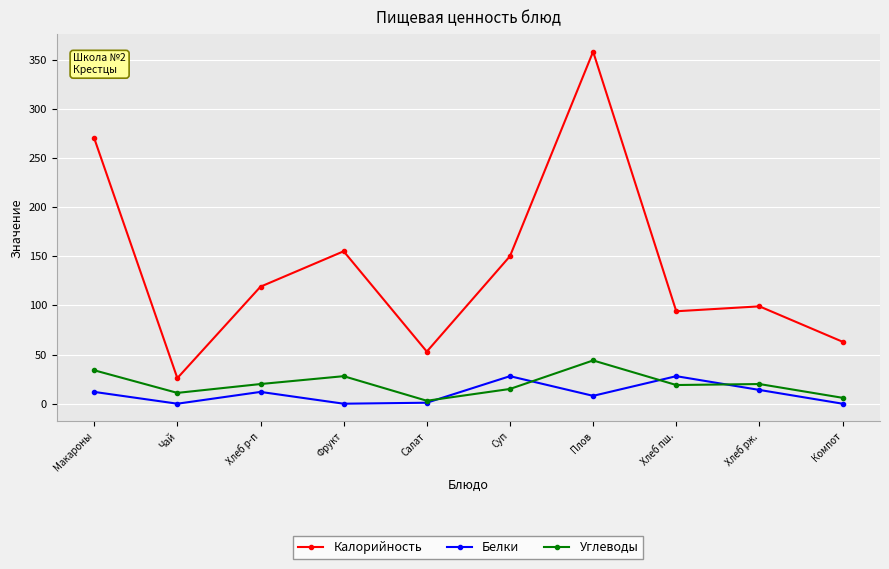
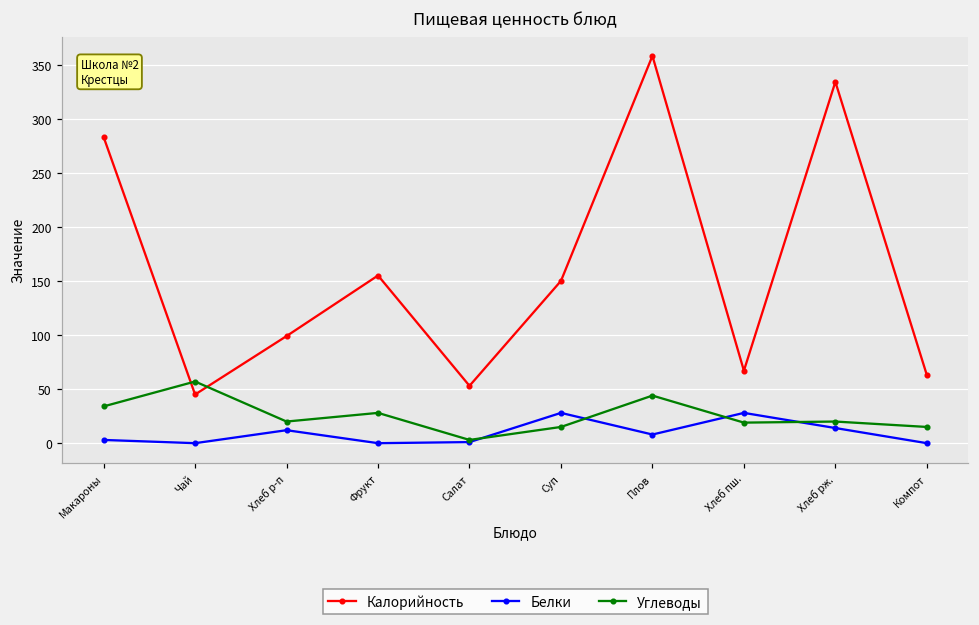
Калорийность, Макароны: 270 -> 280
Белки, Макароны: 10 -> 0
Калорийность, Чай: 30 -> 50
Углеводы, Чай: 10 -> 60
Калорийность, Хлеб р-п: 120 -> 100
Калорийность, Хлеб пш.: 90 -> 70
Калорийность, Хлеб рж.: 100 -> 330
Углеводы, Компот: 10 -> 20
